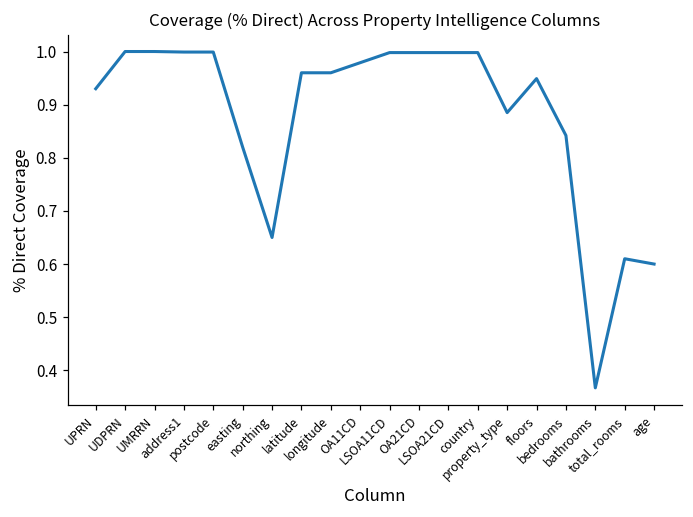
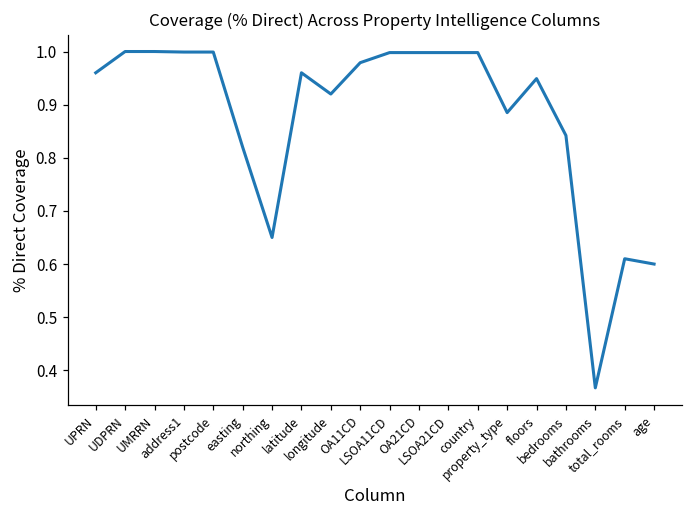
UPRN: 0.93 -> 0.96
longitude: 0.96 -> 0.92
